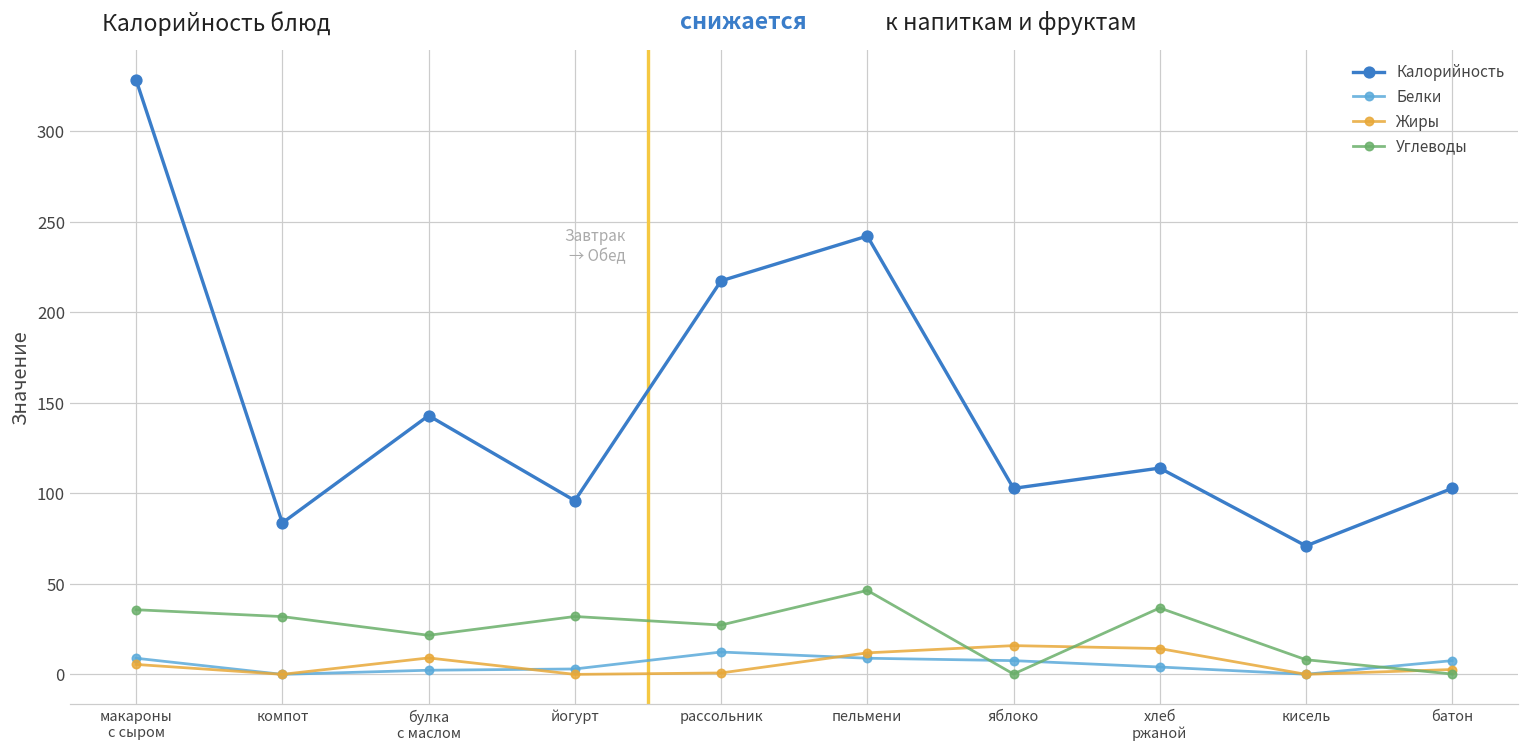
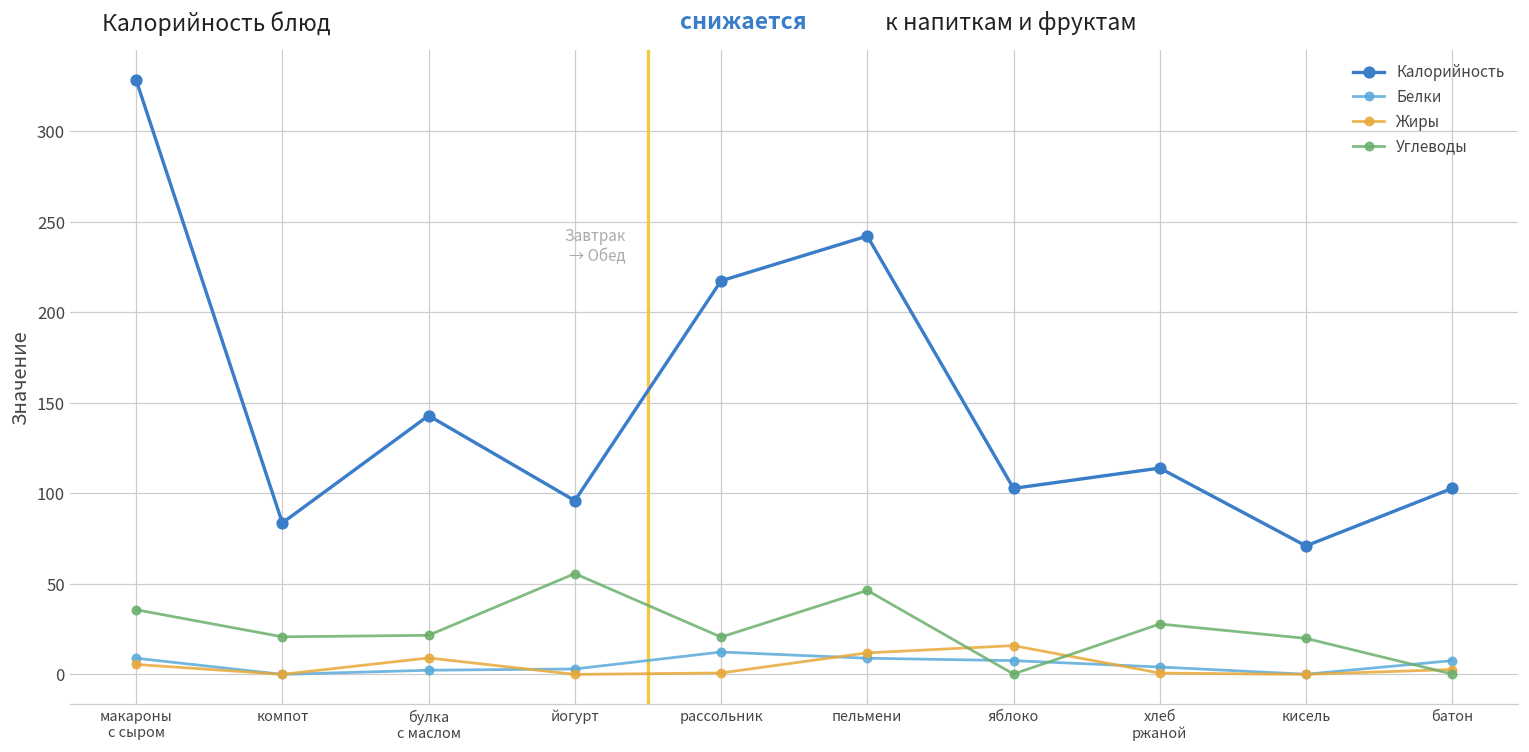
Углеводы, компот: 32 -> 21
Углеводы, йогурт: 32 -> 56
Углеводы, рассольник: 27 -> 21
Жиры, хлеб ржаной: 14 -> 1
Углеводы, хлеб ржаной: 37 -> 28
Углеводы, кисель: 8 -> 20
